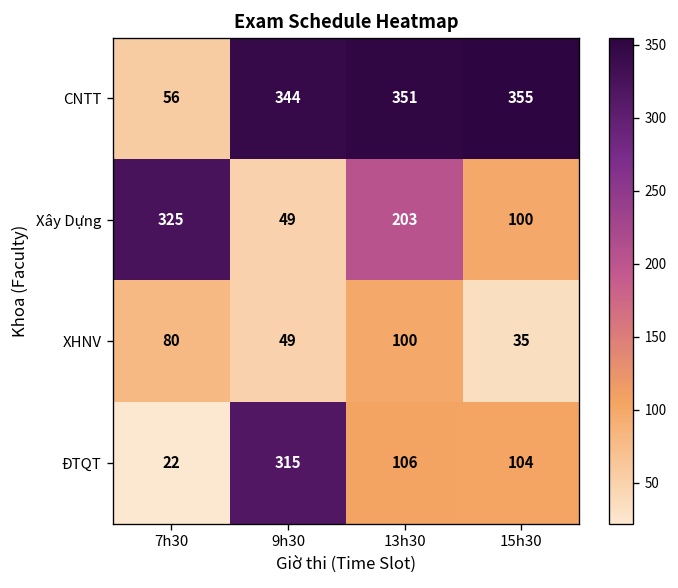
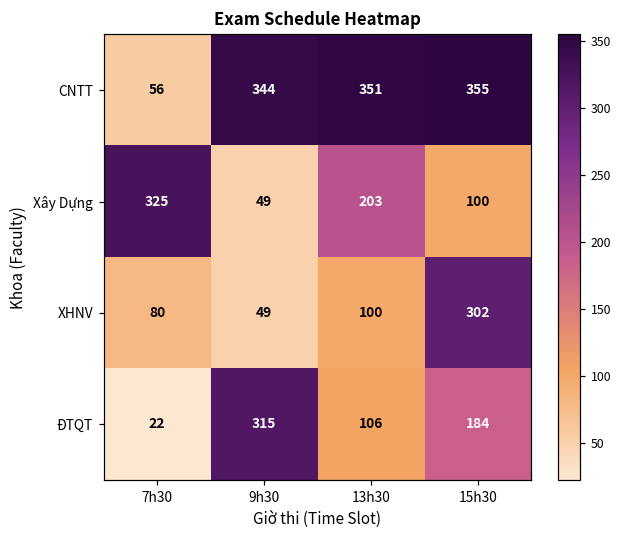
XHNV, 15h30: 35 -> 302
ĐTQT, 15h30: 104 -> 184
